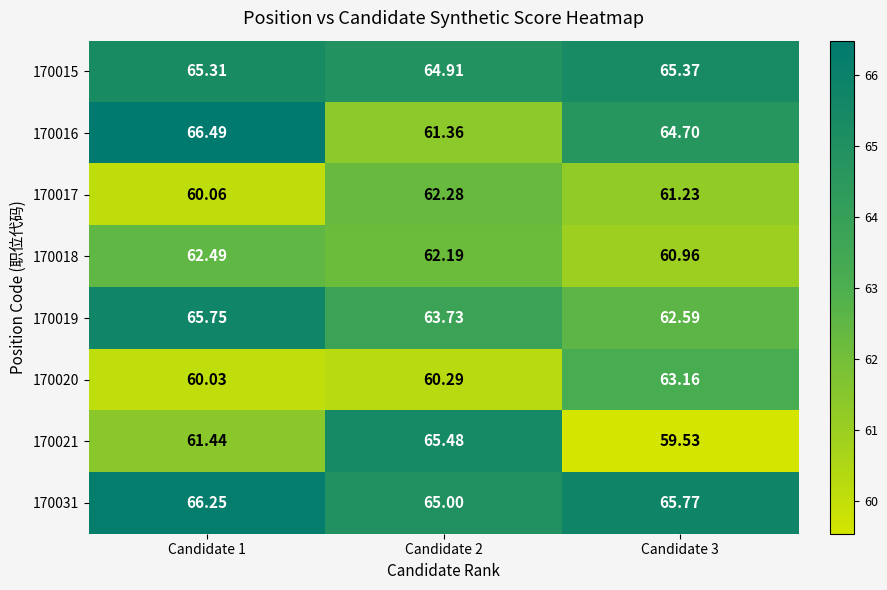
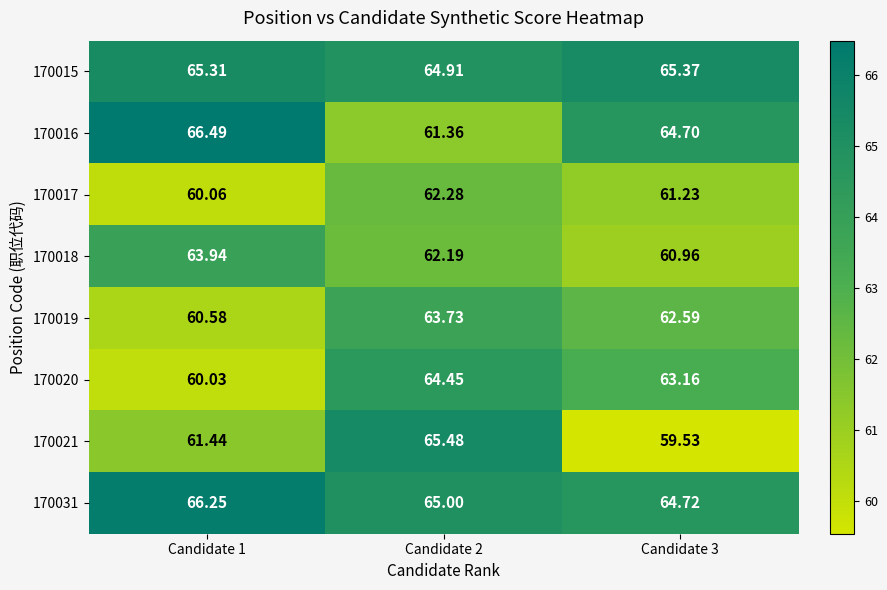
170018, Candidate 1: 62.49 -> 63.94
170019, Candidate 1: 65.75 -> 60.58
170020, Candidate 2: 60.29 -> 64.45
170031, Candidate 3: 65.77 -> 64.72
